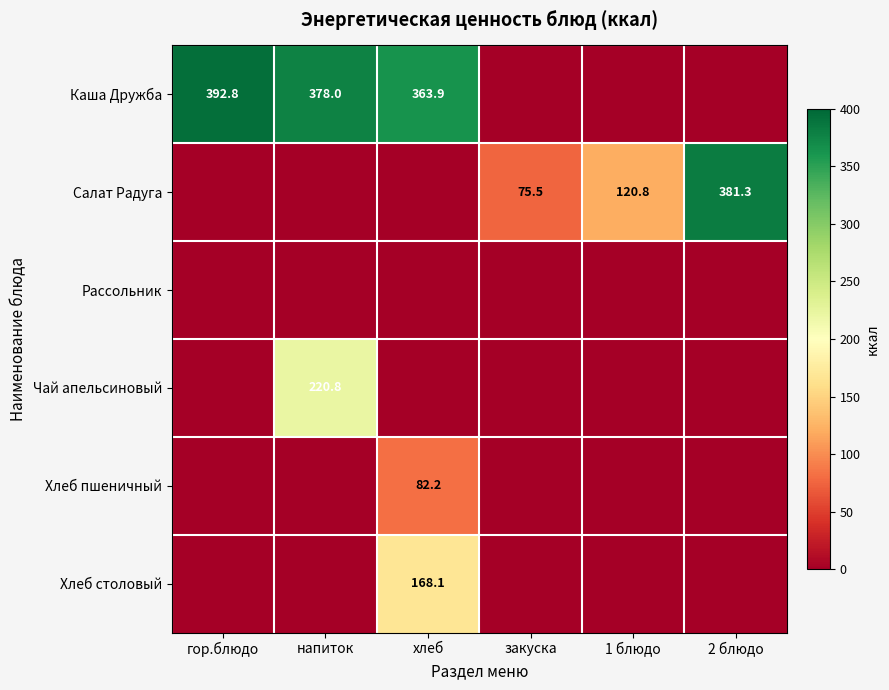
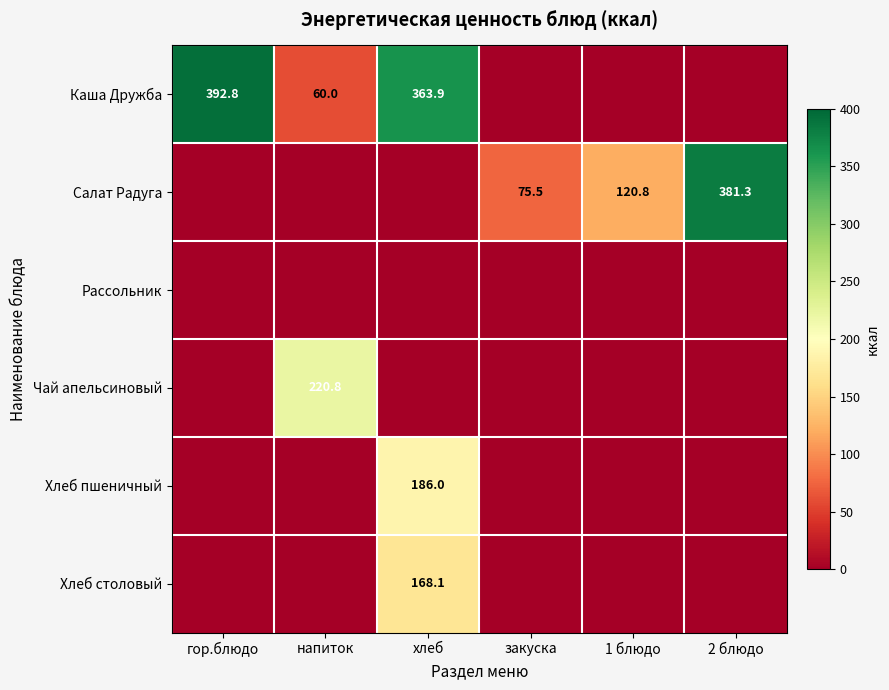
Каша Дружба, напиток: 378.0 -> 60.0
Хлеб пшеничный, хлеб: 82.2 -> 186.0
